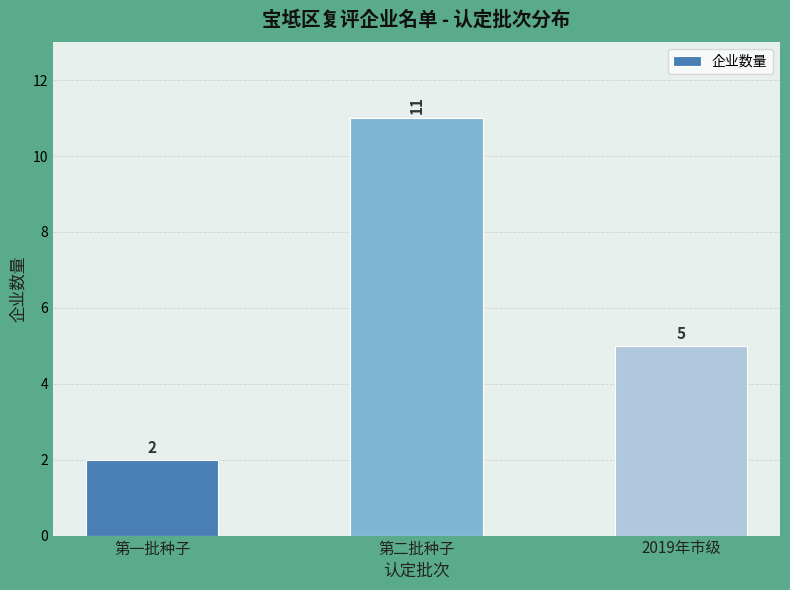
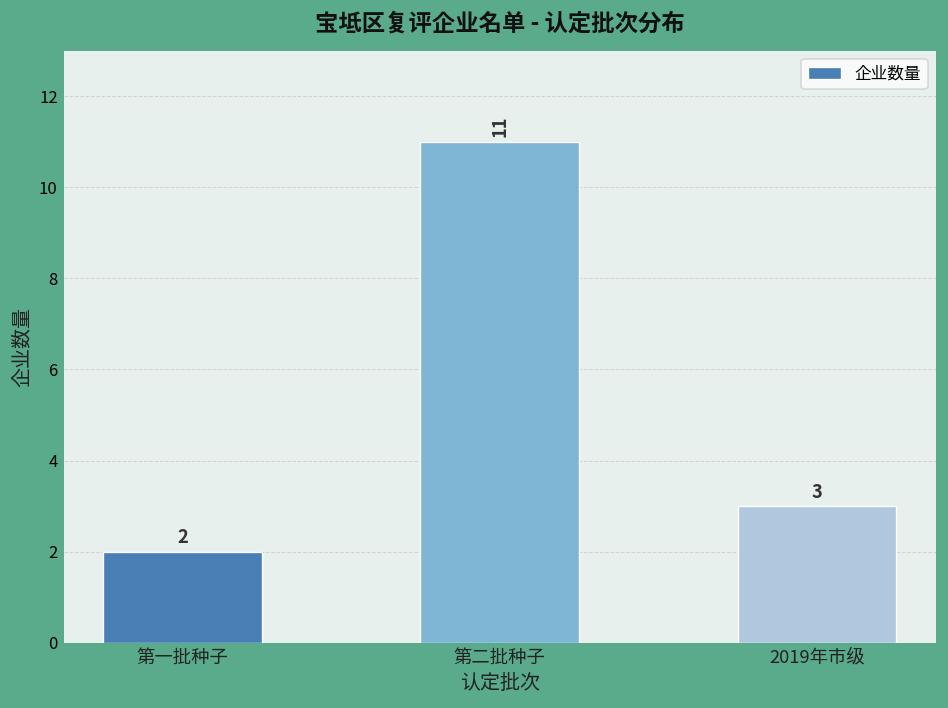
2019年市级: 5 -> 3
